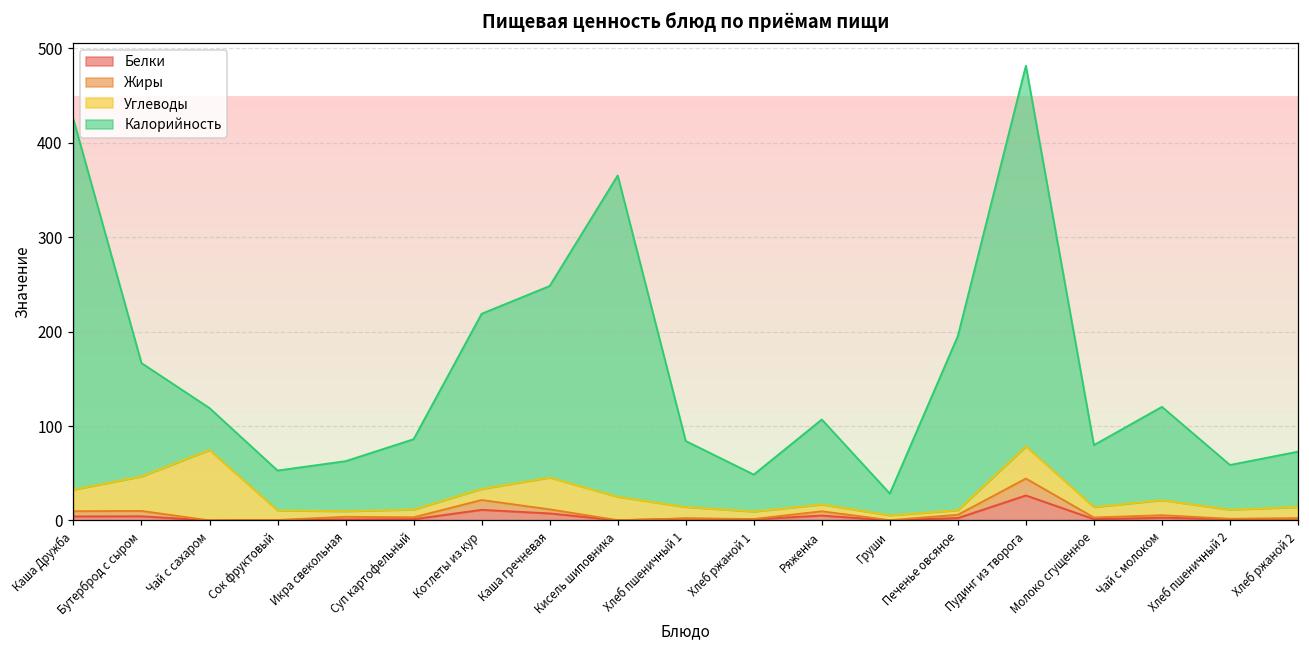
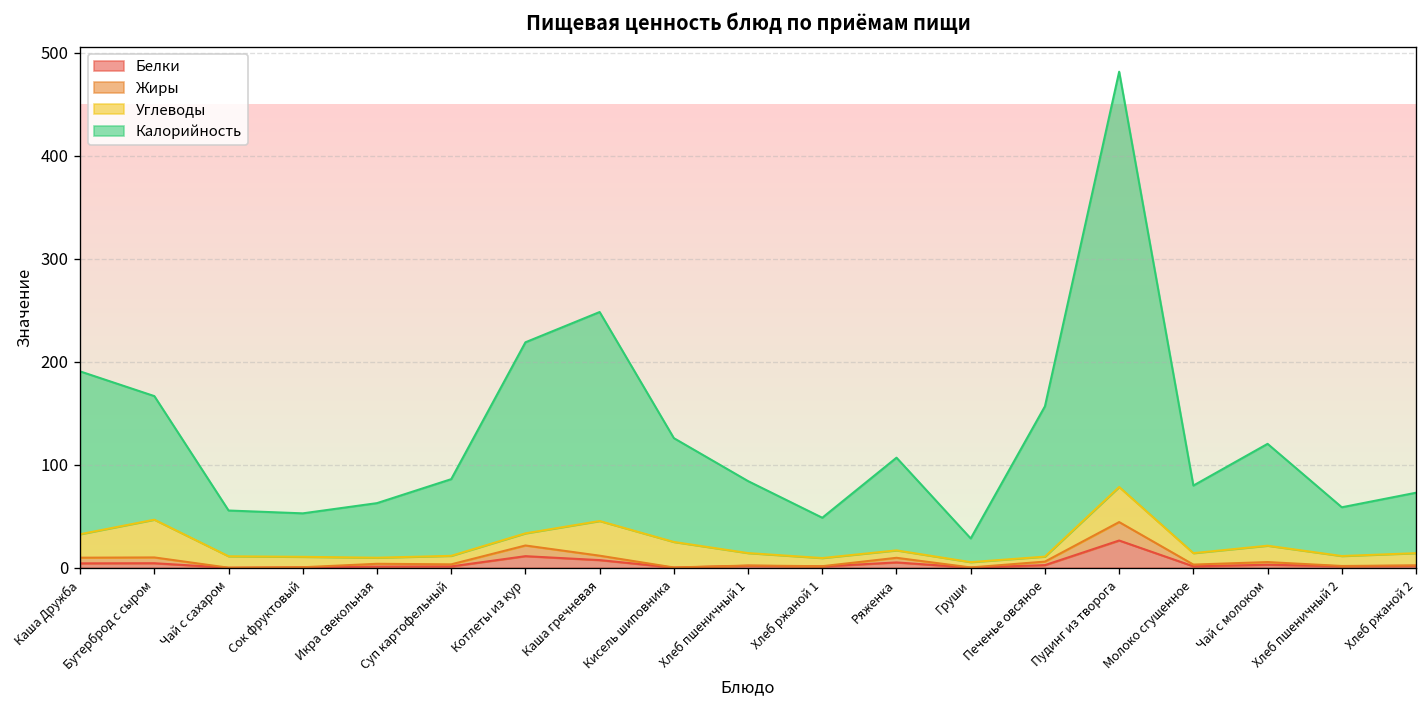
Калорийность, Каша Дружба: 390 -> 160
Углеводы, Чай с сахаром: 70 -> 10
Калорийность, Кисель шиповника: 340 -> 100
Калорийность, Печенье овсяное: 180 -> 150
